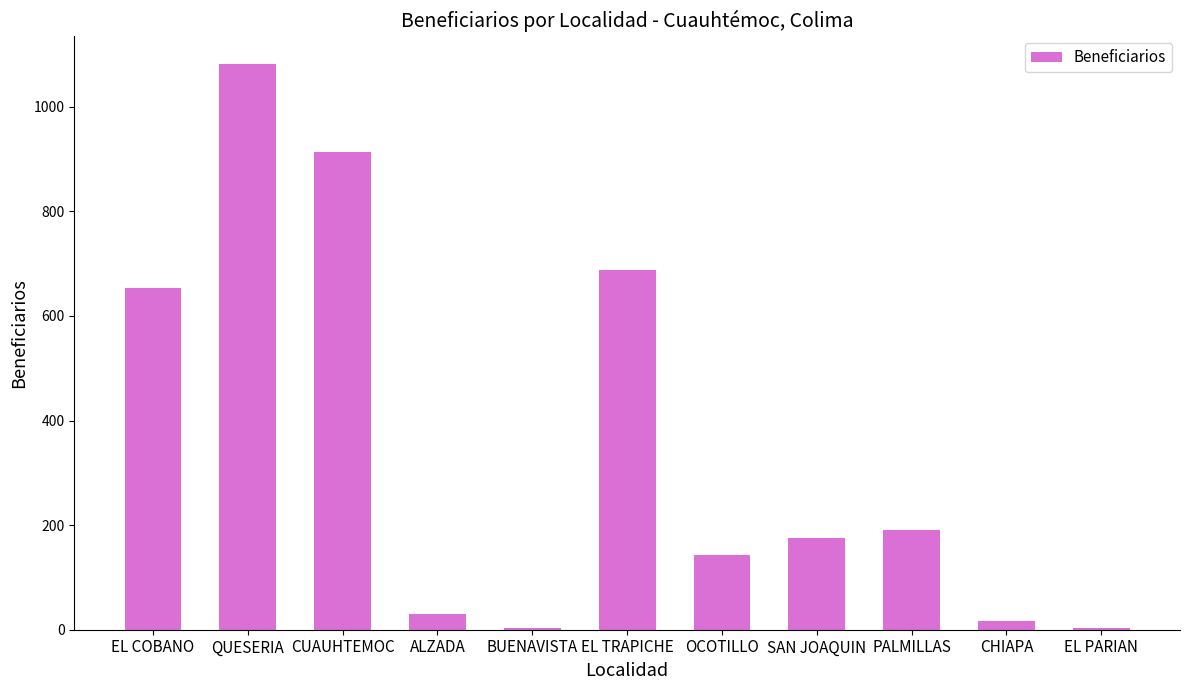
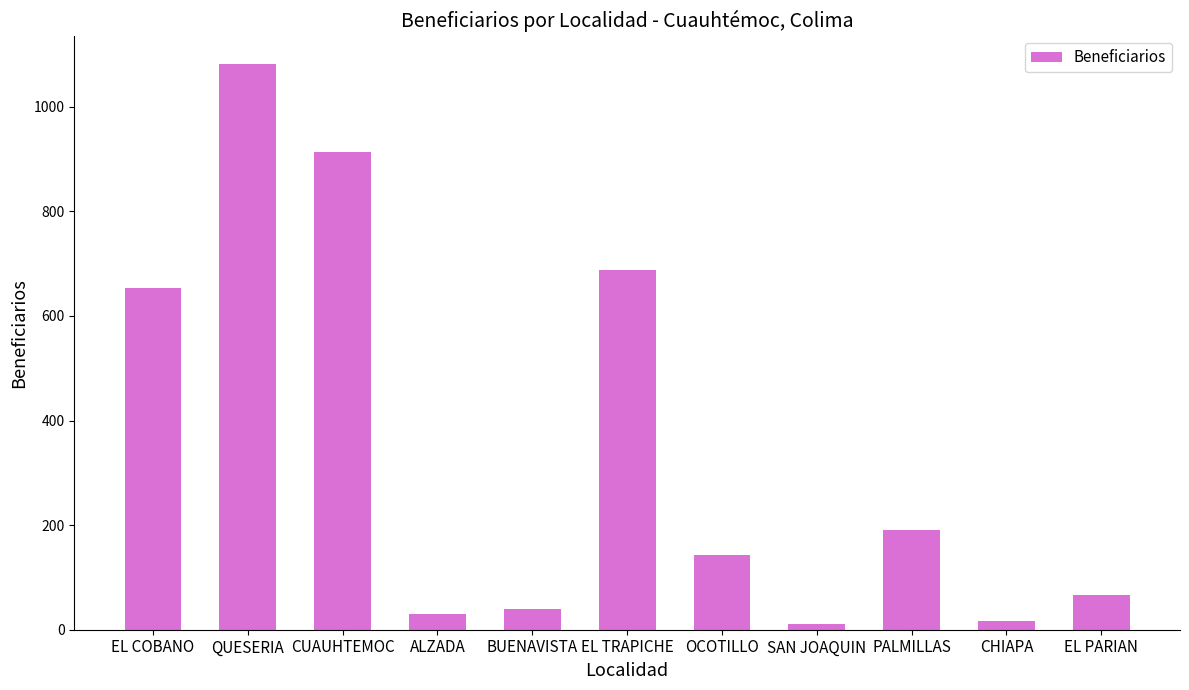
BUENAVISTA: 0 -> 40
SAN JOAQUIN: 180 -> 10
EL PARIAN: 0 -> 70
